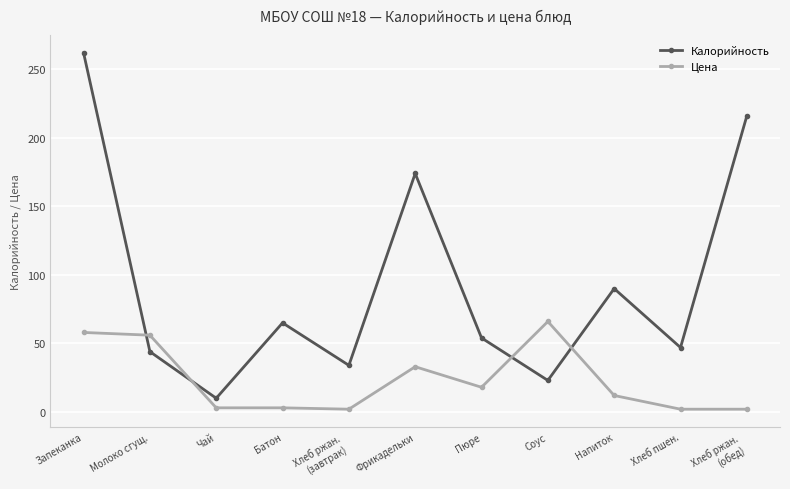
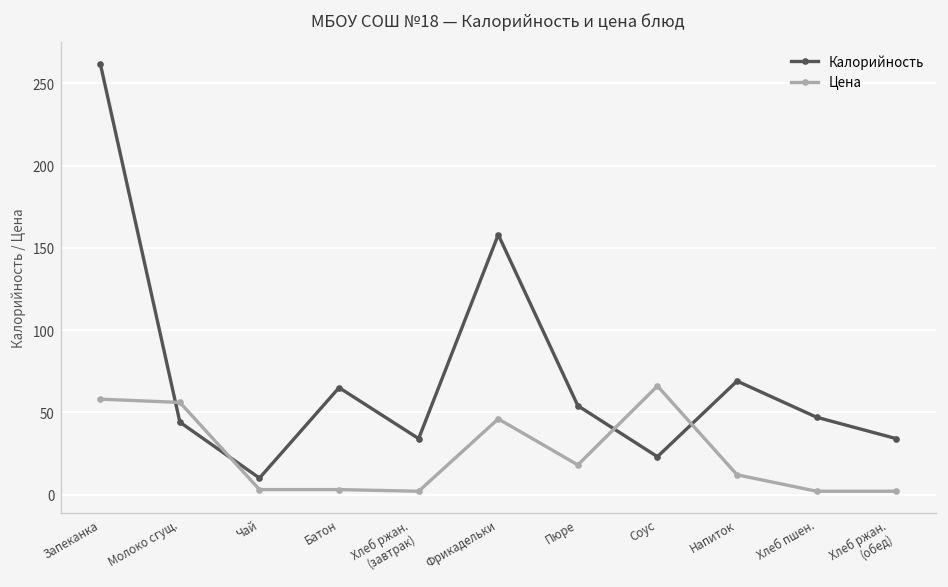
Калорийность, Фрикадельки: 174 -> 158
Цена, Фрикадельки: 33 -> 46
Калорийность, Напиток: 90 -> 69
Калорийность, Хлеб ржан. (обед): 216 -> 34
